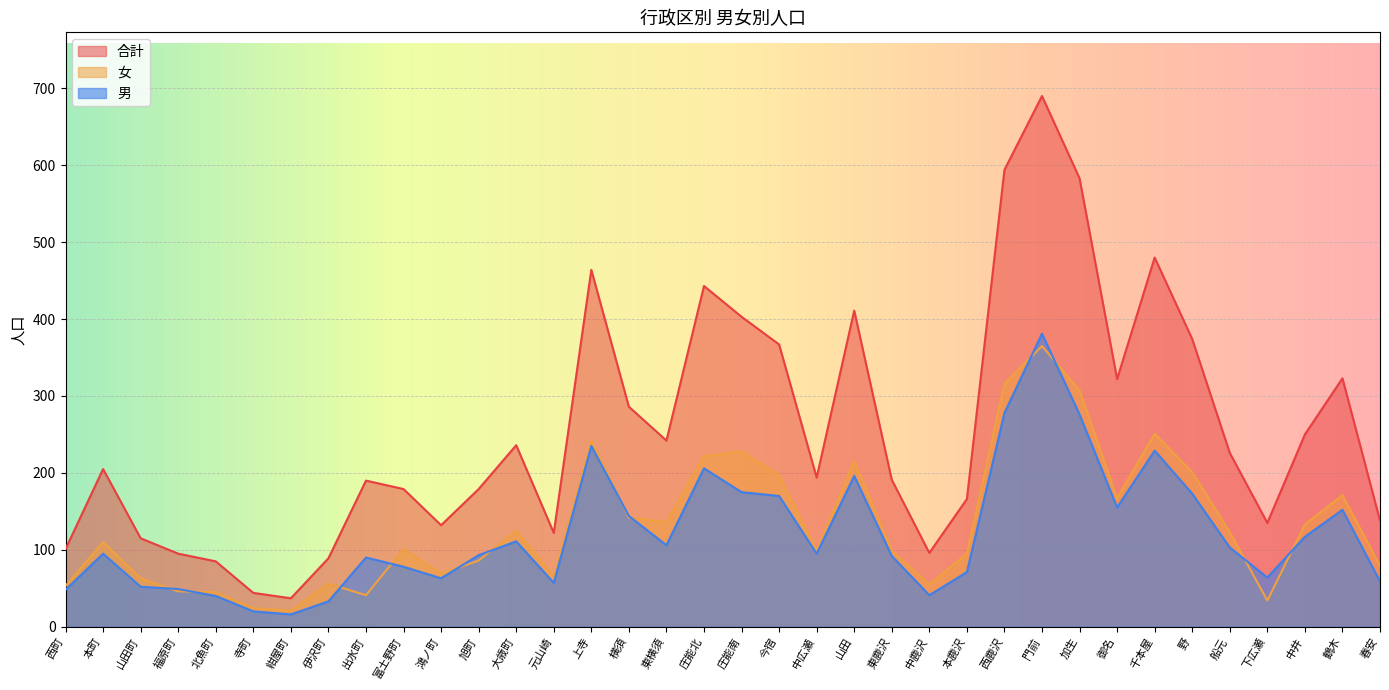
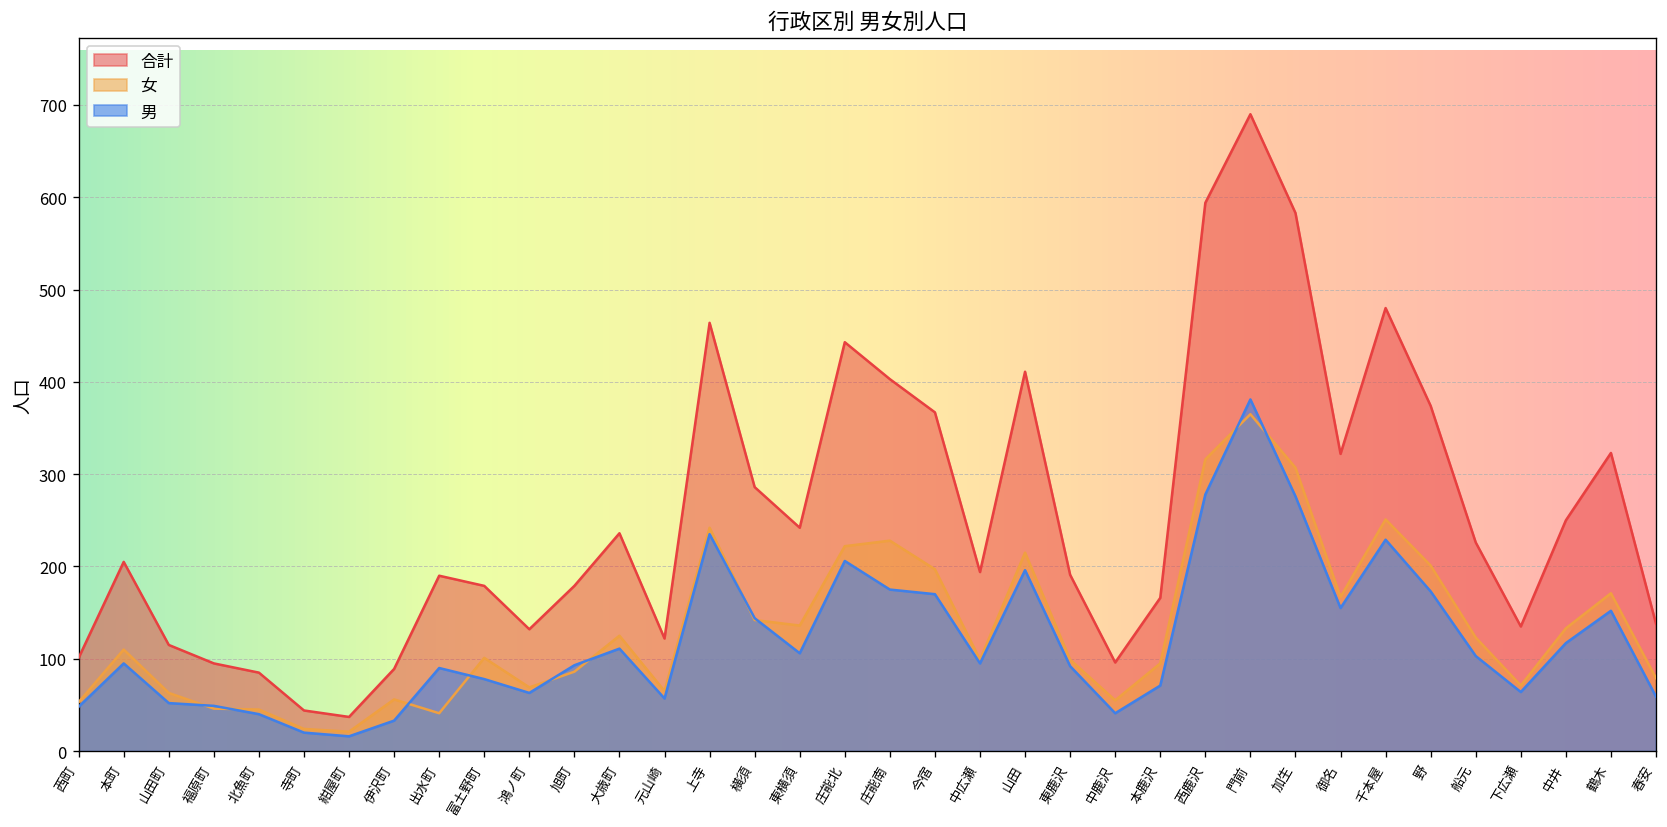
女, 下広瀬: 30 -> 70
